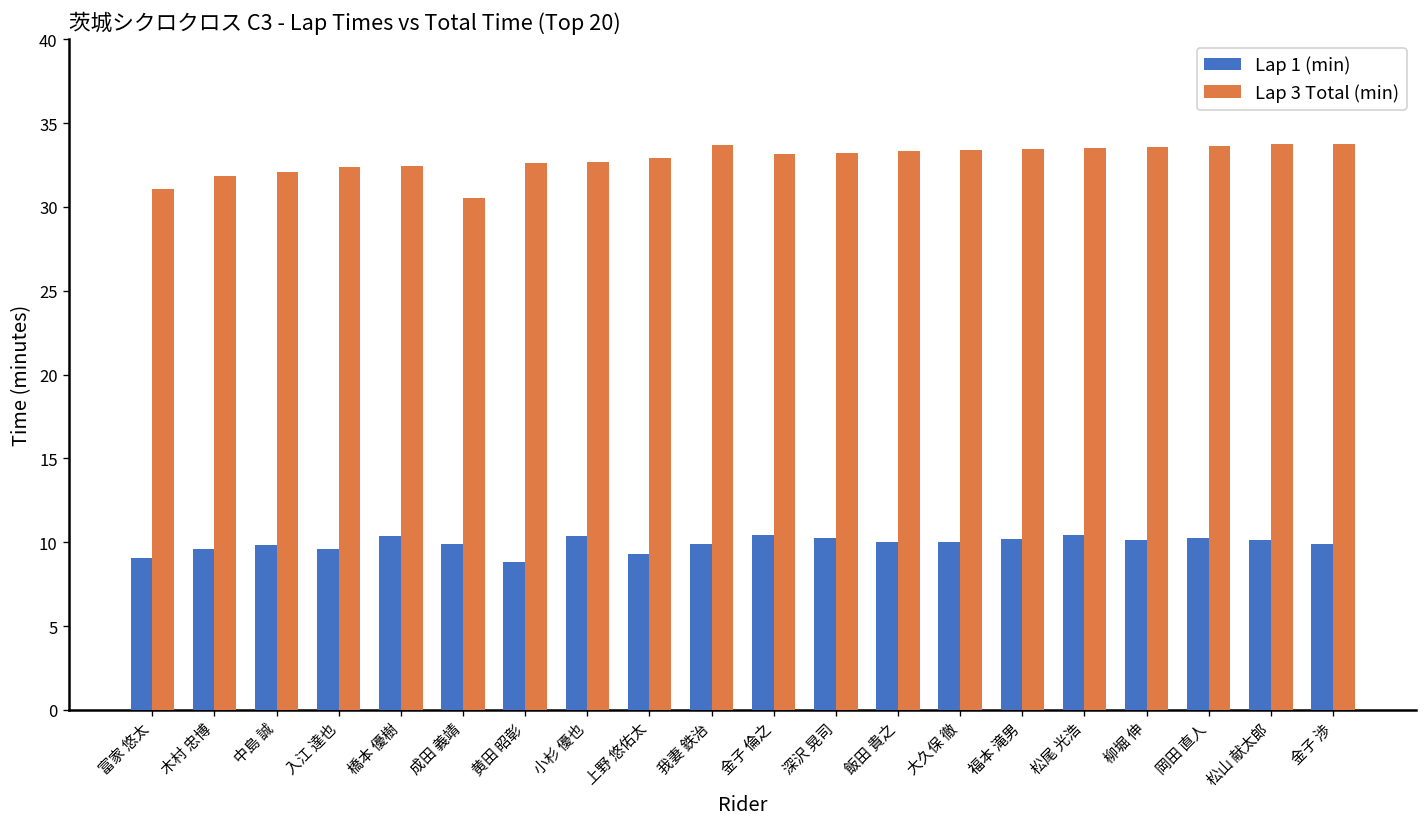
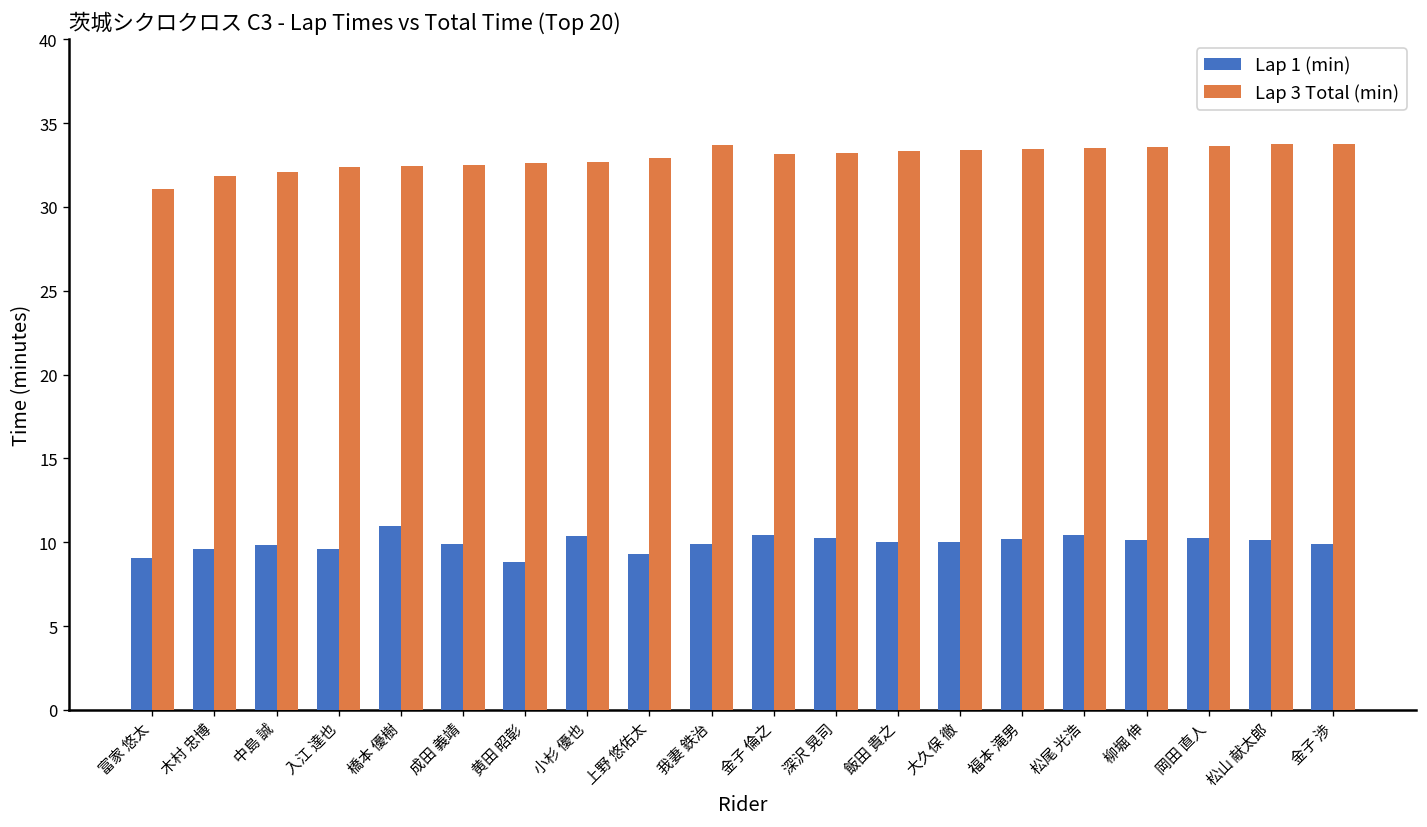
Lap 1 (min), 橋本 優樹: 10.4 -> 11.0
Lap 3 Total (min), 成田 義靖: 30.5 -> 32.5
